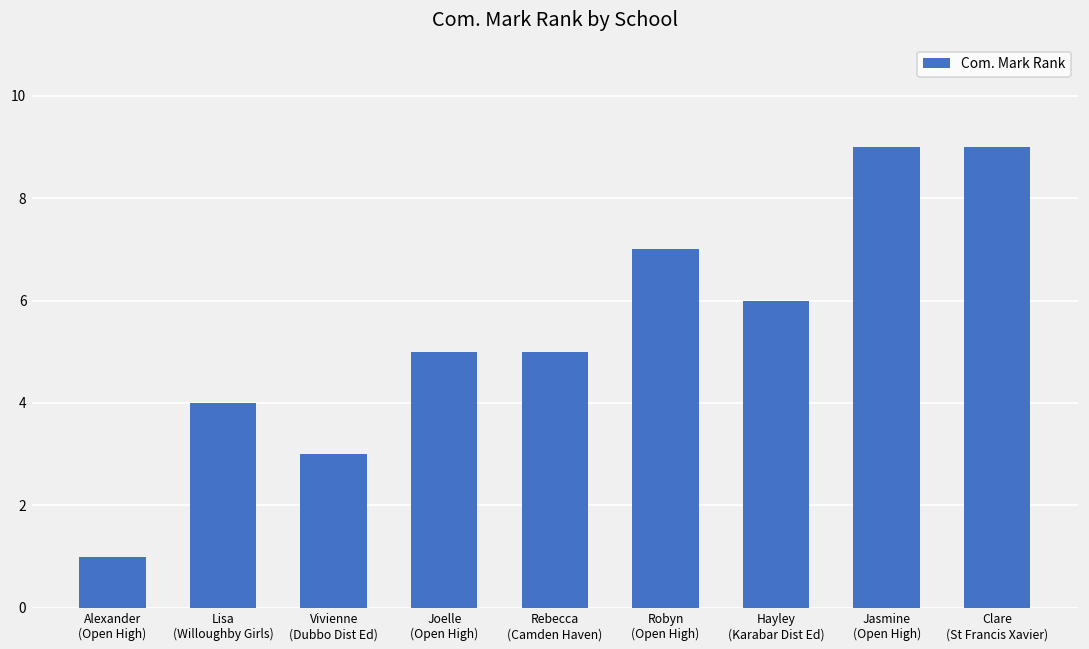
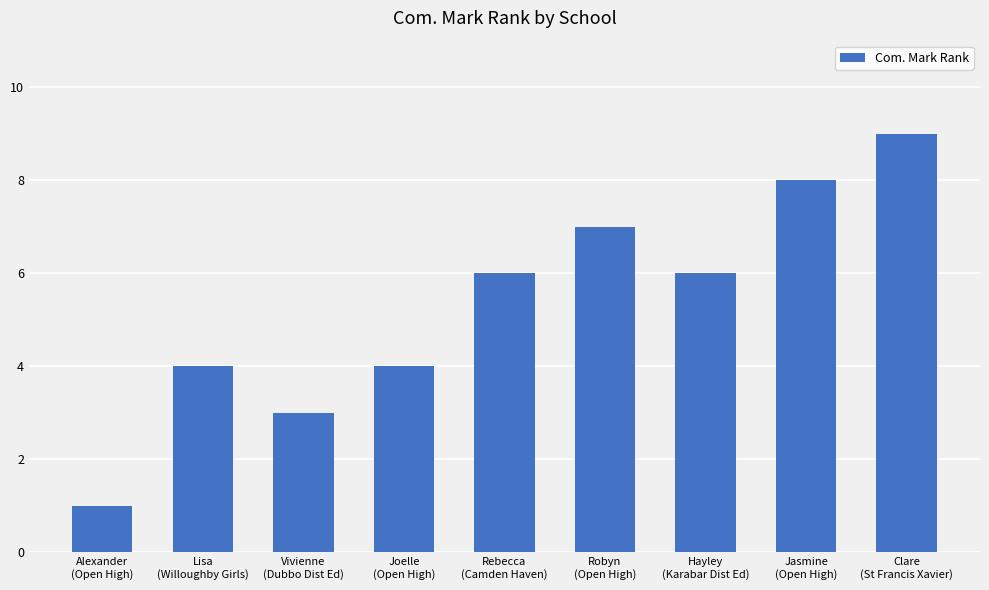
Joelle (Open High): 5 -> 4
Rebecca (Camden Haven): 5 -> 6
Jasmine (Open High): 9 -> 8
